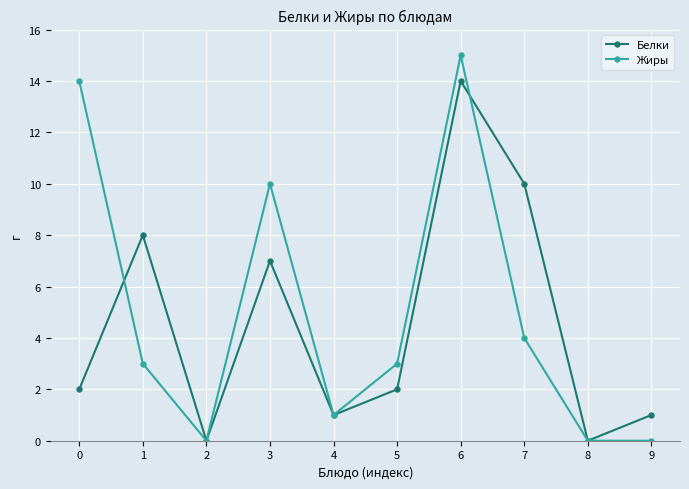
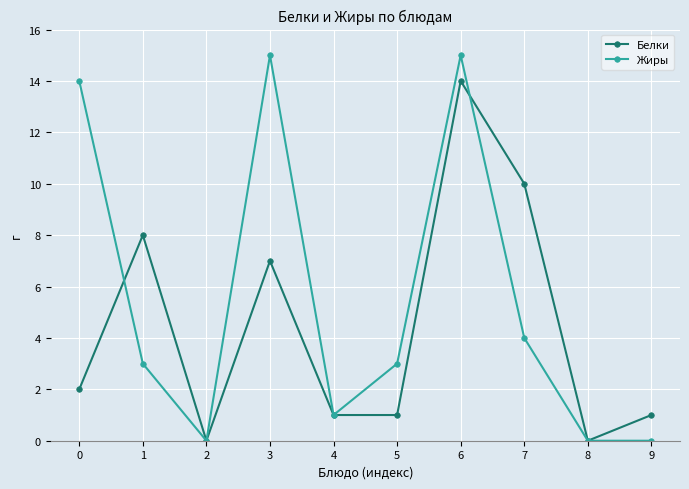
Жиры, 3: 10 -> 15
Белки, 5: 2 -> 1
